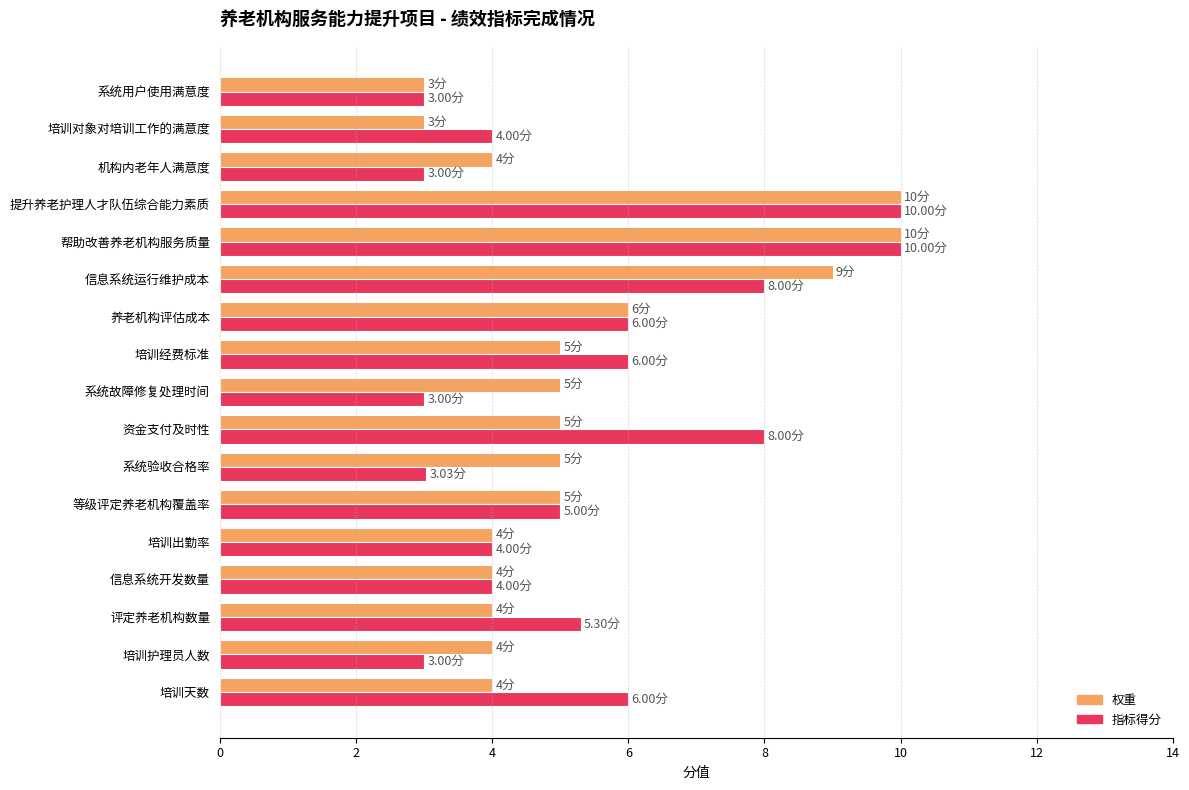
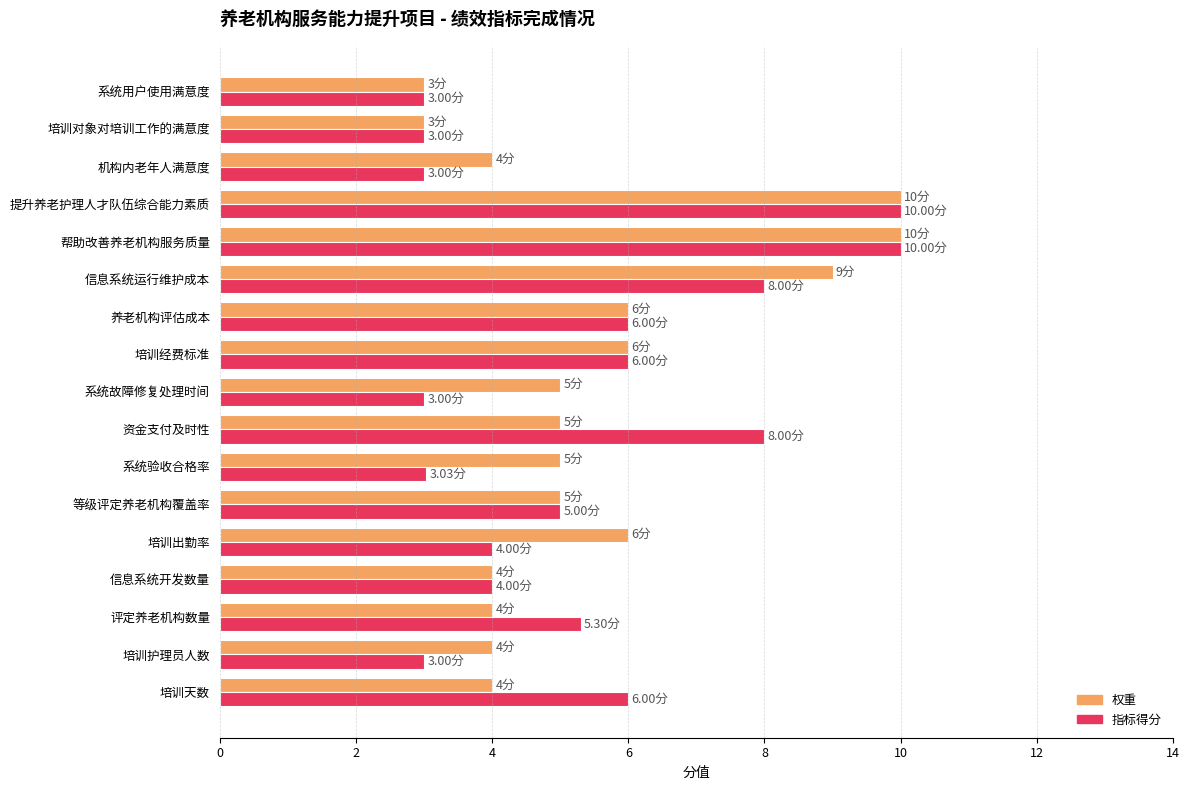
指标得分, 培训对象对培训工作的满意度: 4.00分 -> 3.00分
权重, 培训经费标准: 5分 -> 6分
权重, 培训出勤率: 4分 -> 6分
